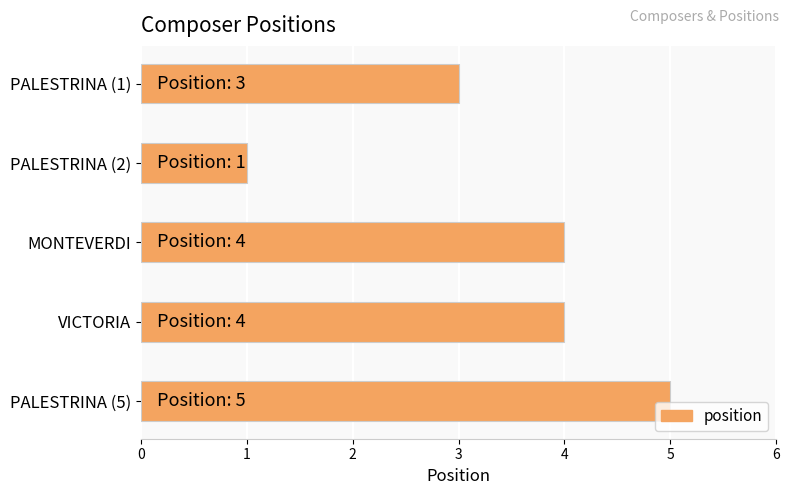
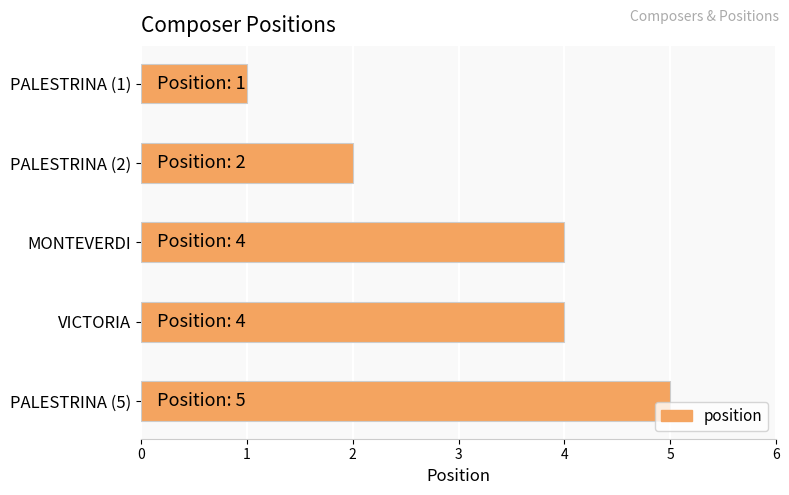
PALESTRINA (1): 3 -> 1
PALESTRINA (2): 1 -> 2
